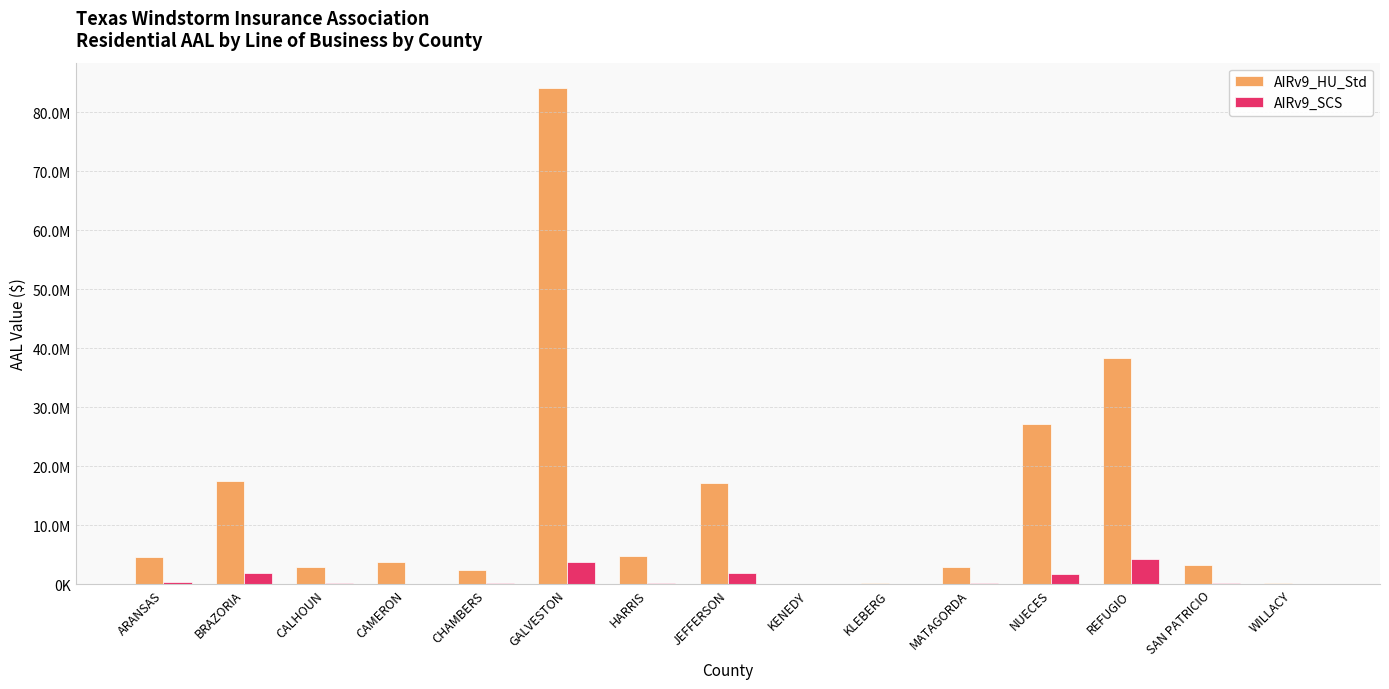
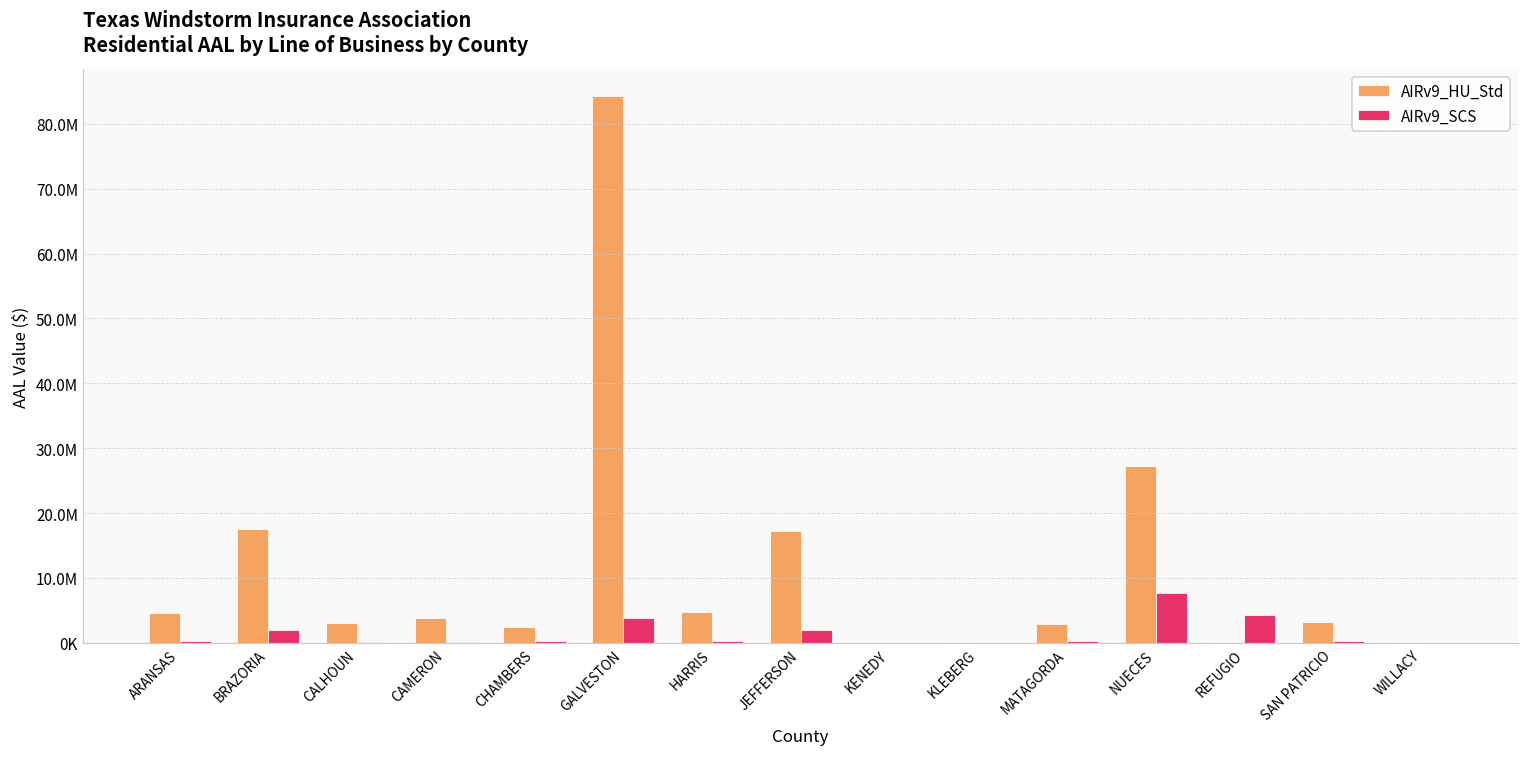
AIRv9_SCS, NUECES: 2000000 -> 8000000
AIRv9_HU_Std, REFUGIO: 38000000 -> 0
